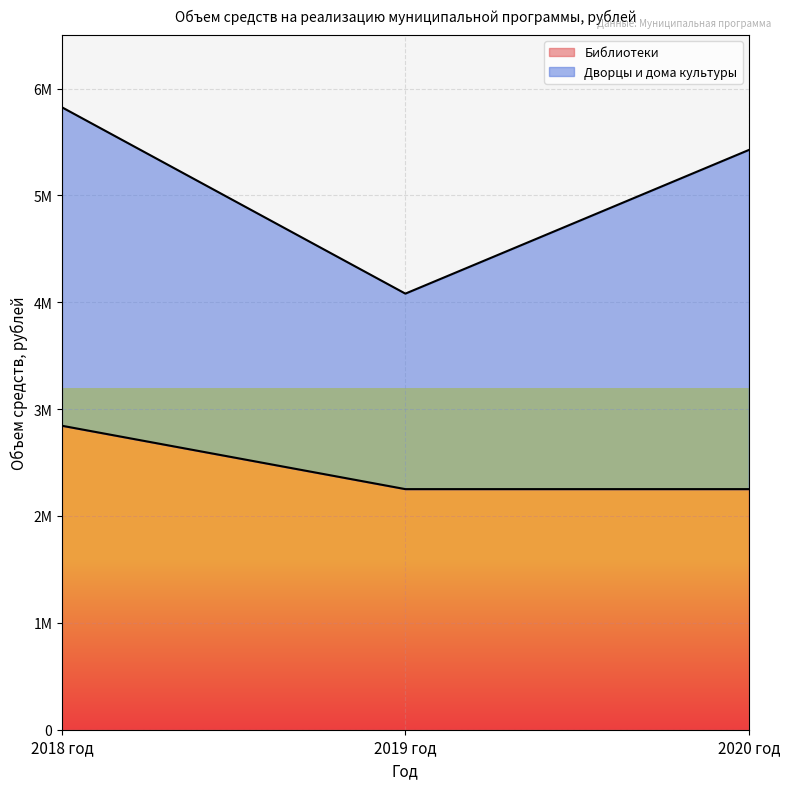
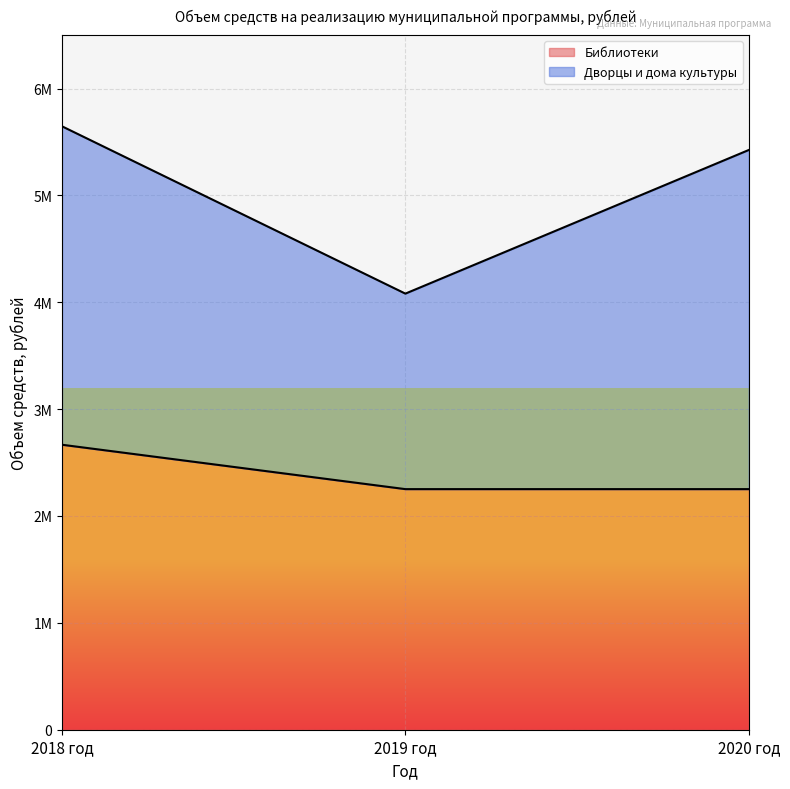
Библиотеки, 2018 год: 2840000 -> 2670000
